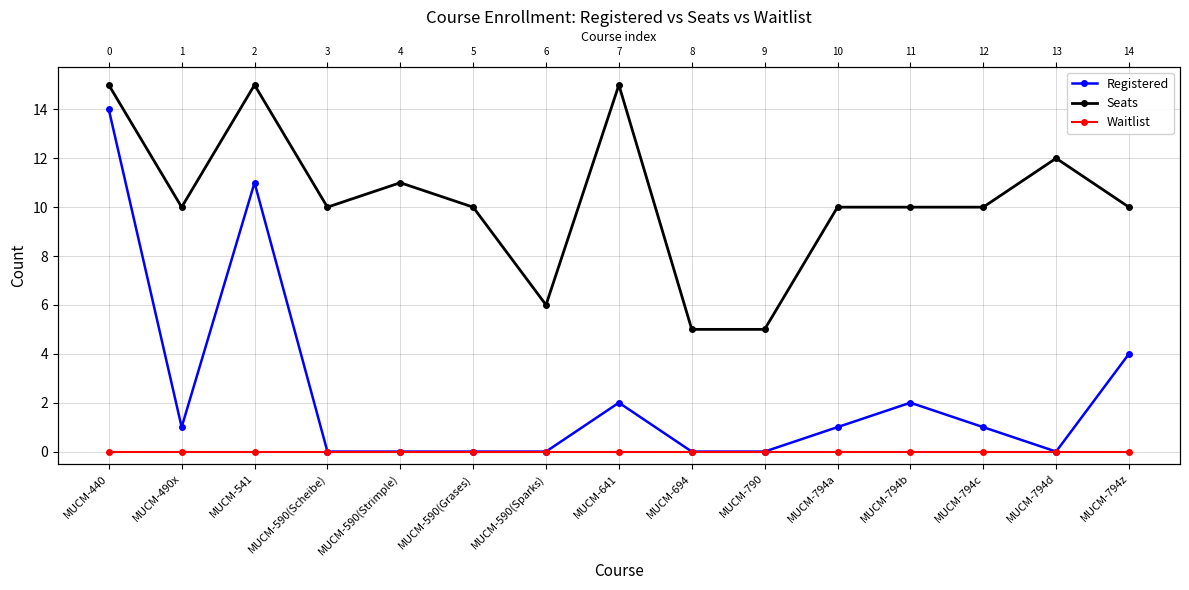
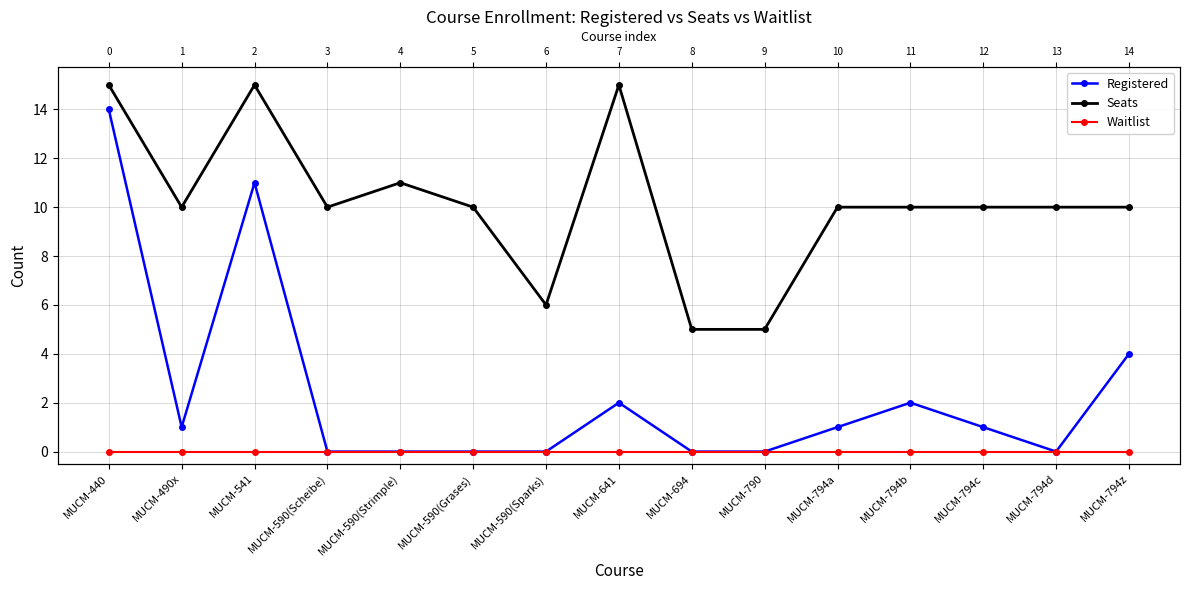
Seats, MUCM-794d: 12 -> 10
